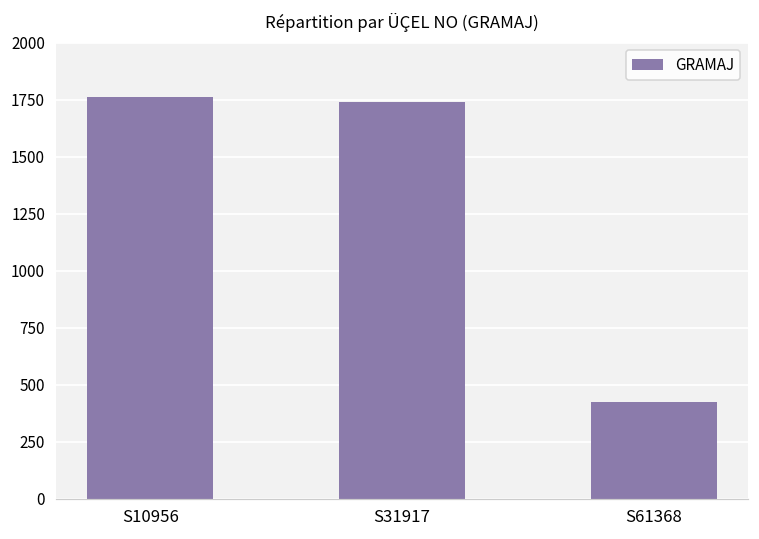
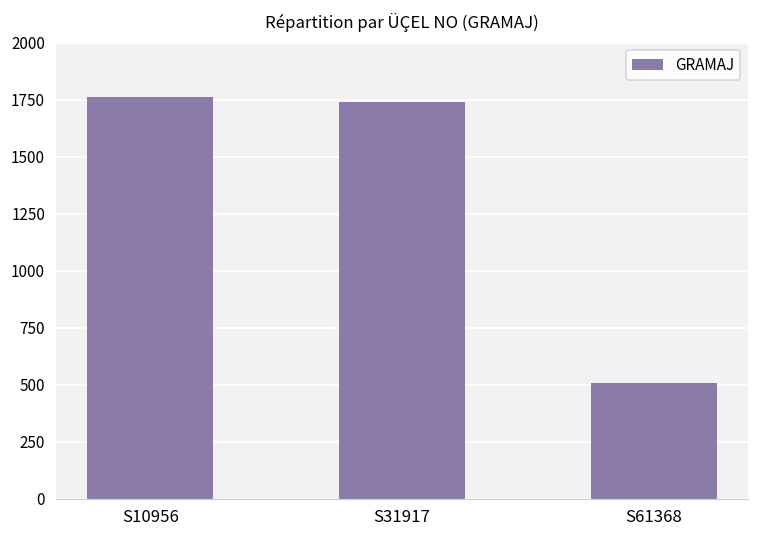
S61368: 430 -> 510
